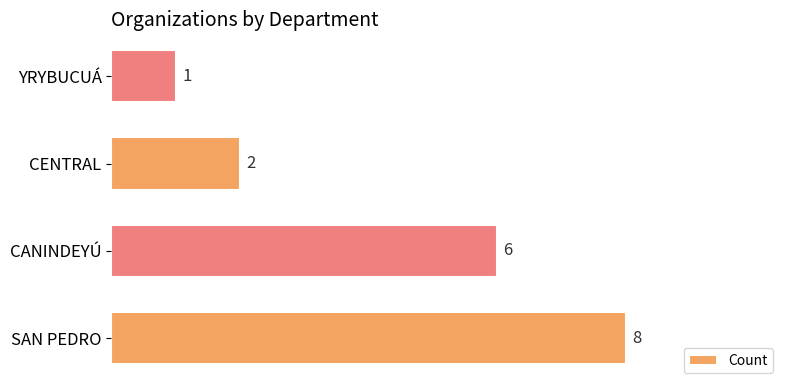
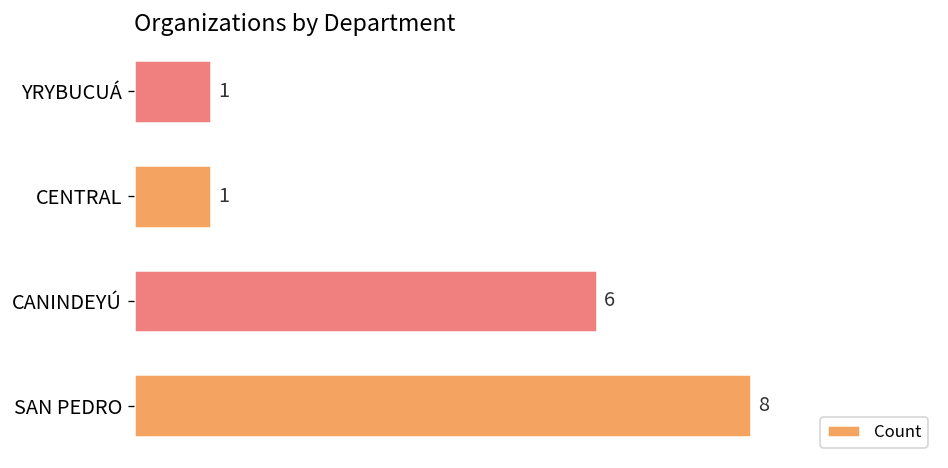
CENTRAL: 2 -> 1
